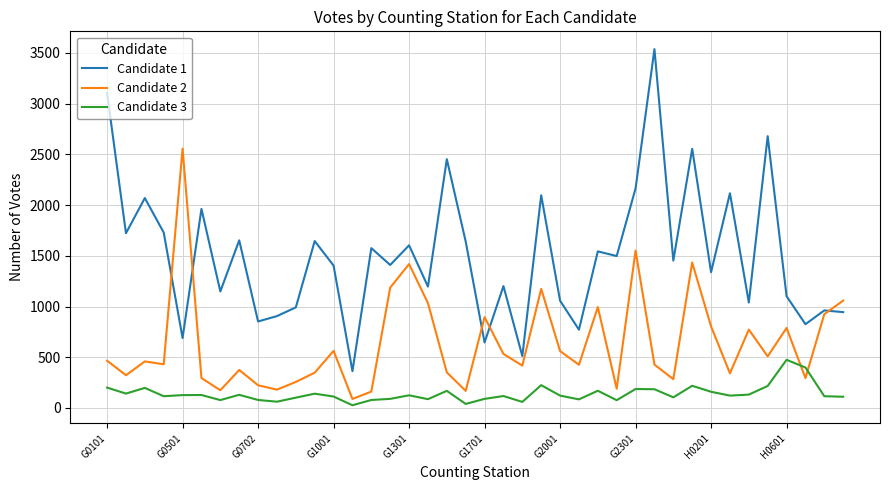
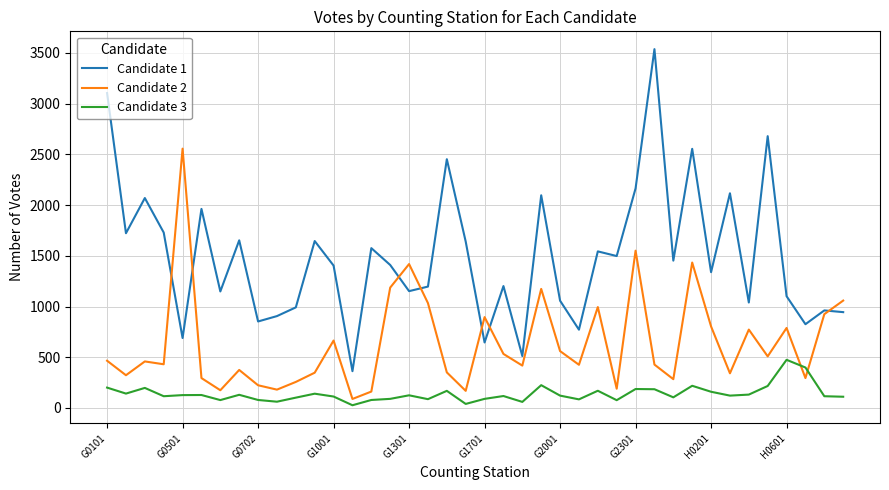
Candidate 2, G1001: 560 -> 670
Candidate 1, G1301: 1600 -> 1150
